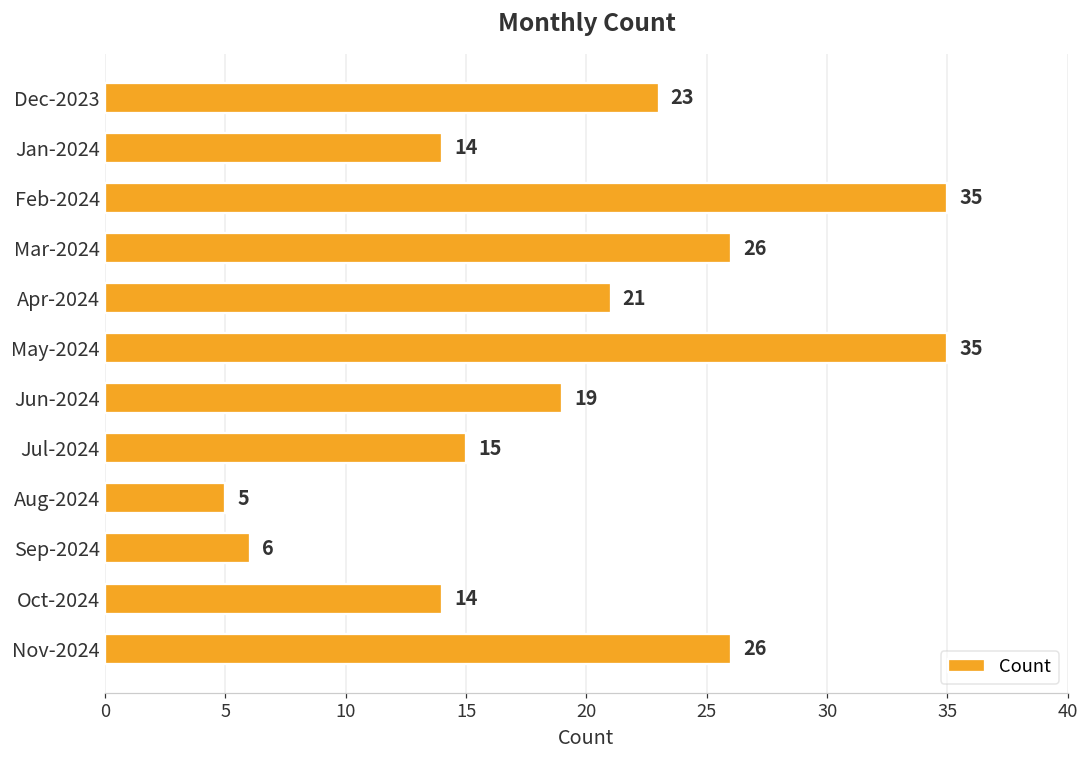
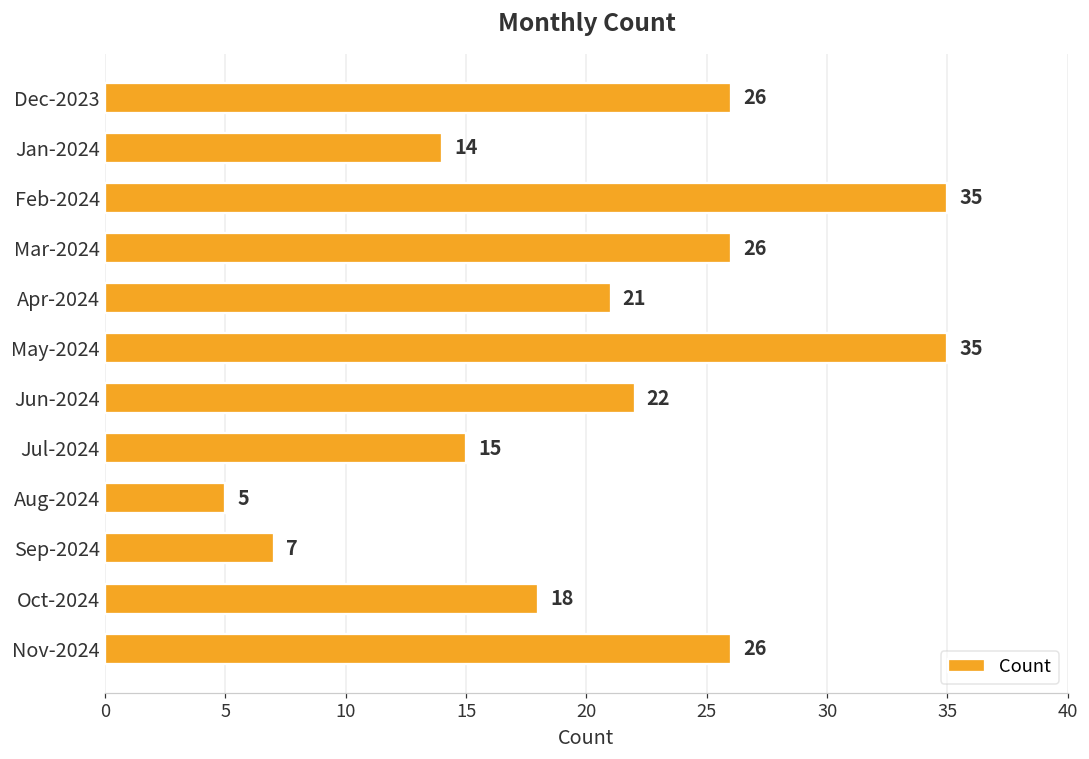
Dec-2023: 23 -> 26
Jun-2024: 19 -> 22
Sep-2024: 6 -> 7
Oct-2024: 14 -> 18
